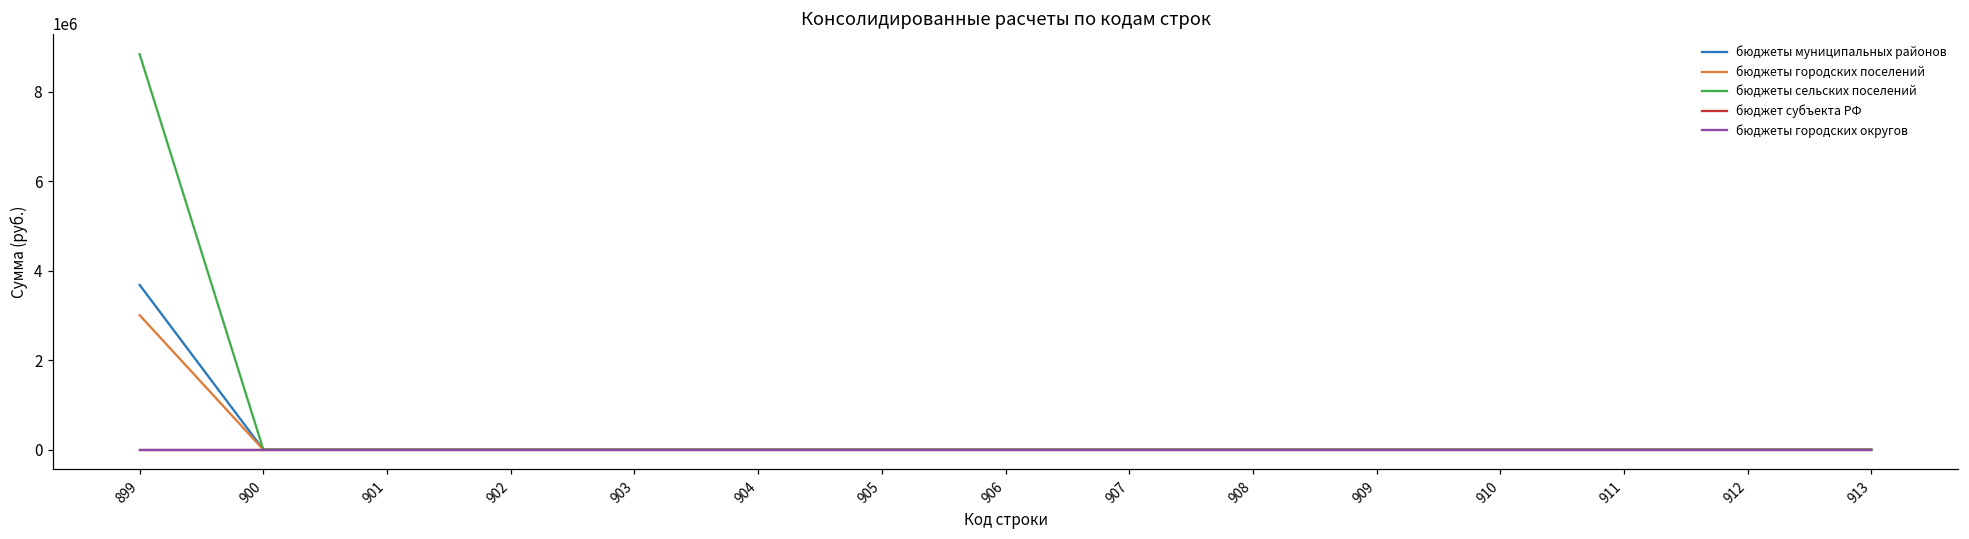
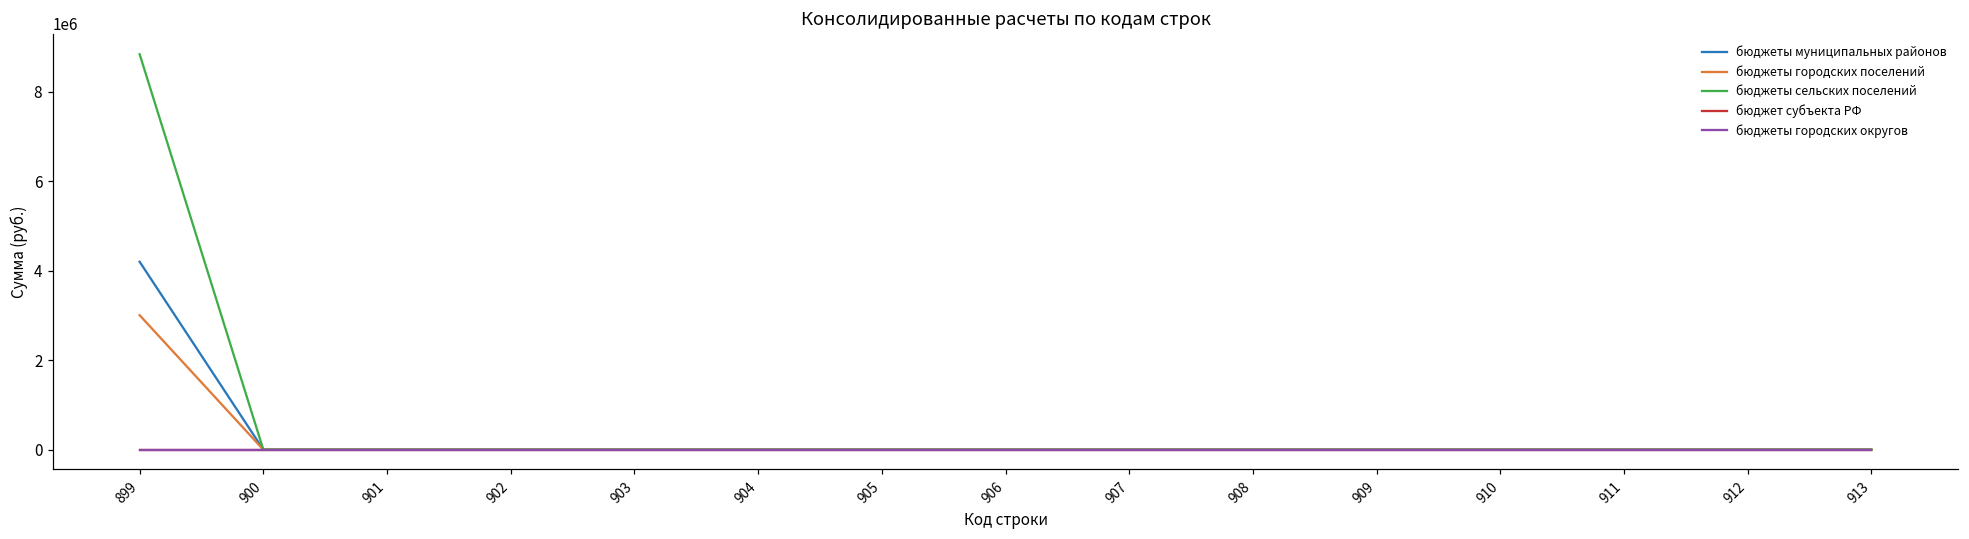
бюджеты муниципальных районов, 899: 3700000 -> 4200000
